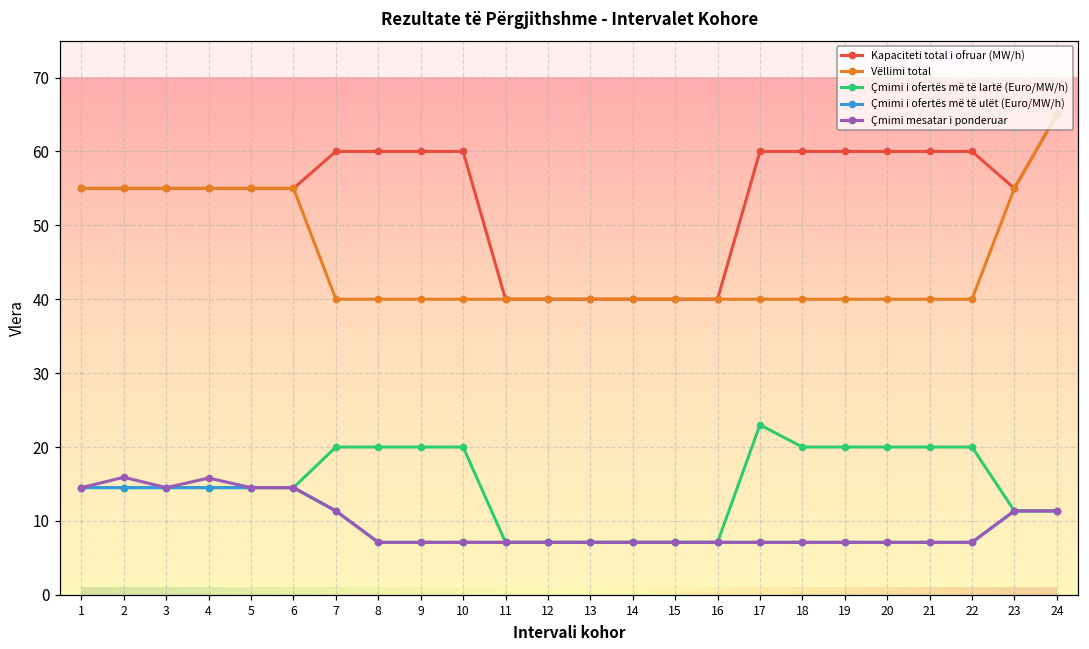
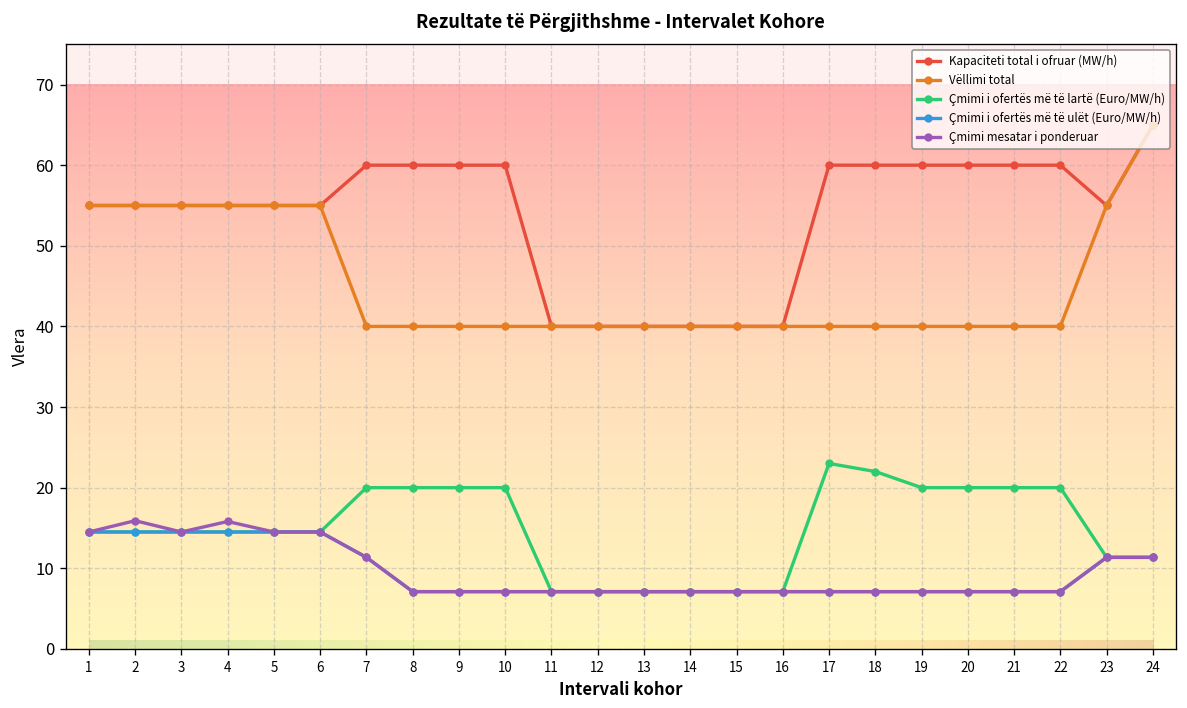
Çmimi i ofertës më të lartë (Euro/MW/h), 18: 20 -> 22
